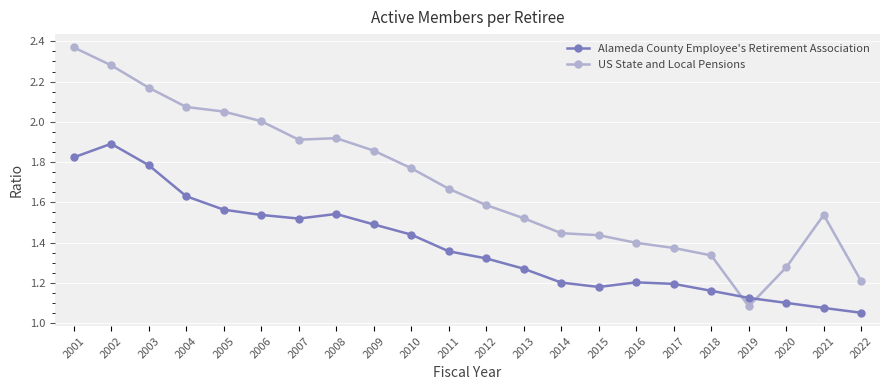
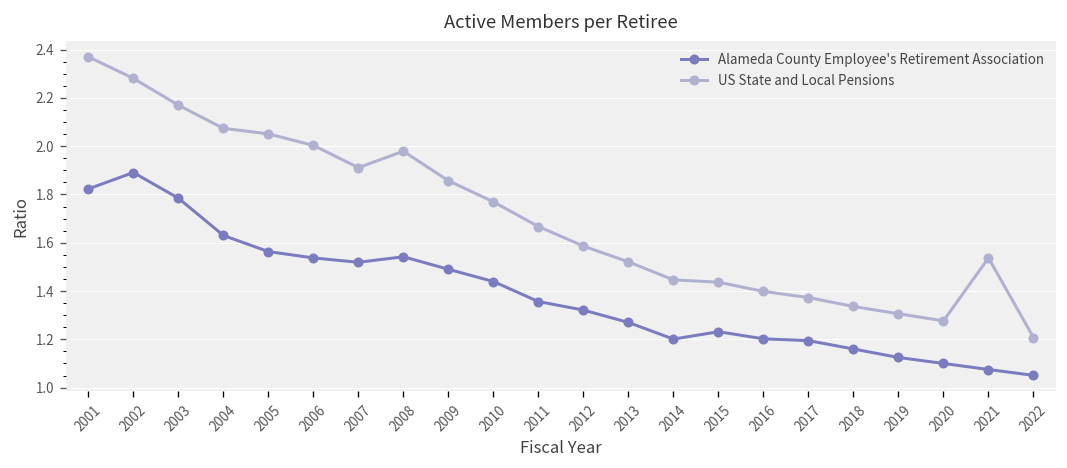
US State and Local Pensions, 2008: 1.92 -> 1.98
Alameda County Employee's Retirement Association, 2015: 1.18 -> 1.23
US State and Local Pensions, 2019: 1.08 -> 1.31
